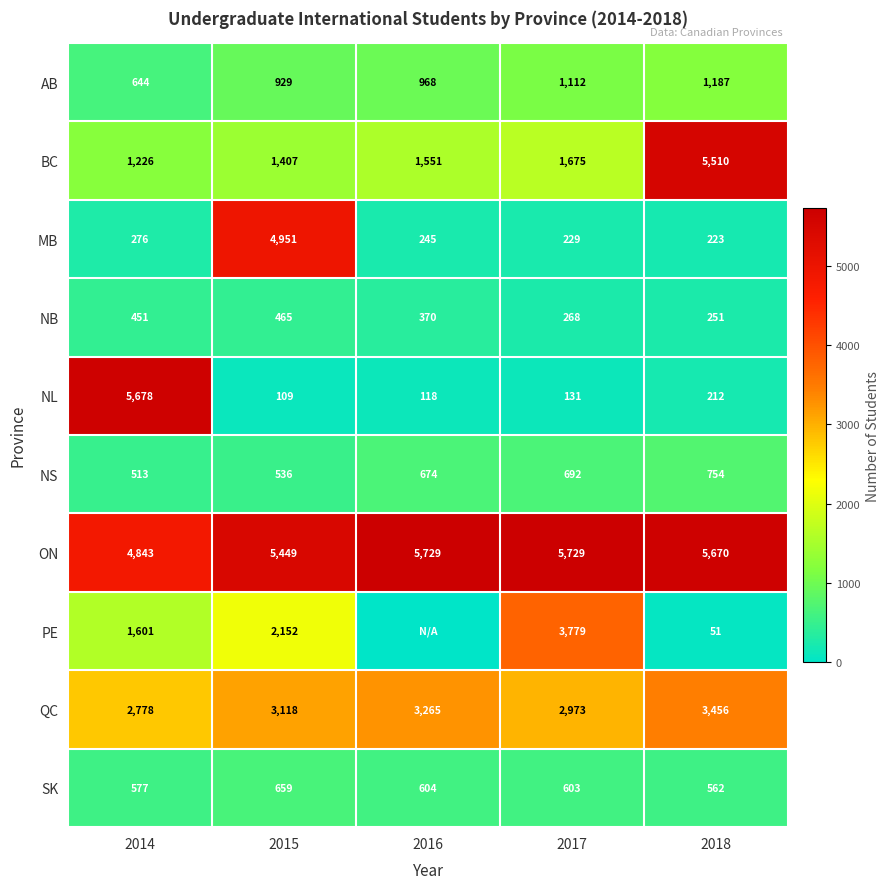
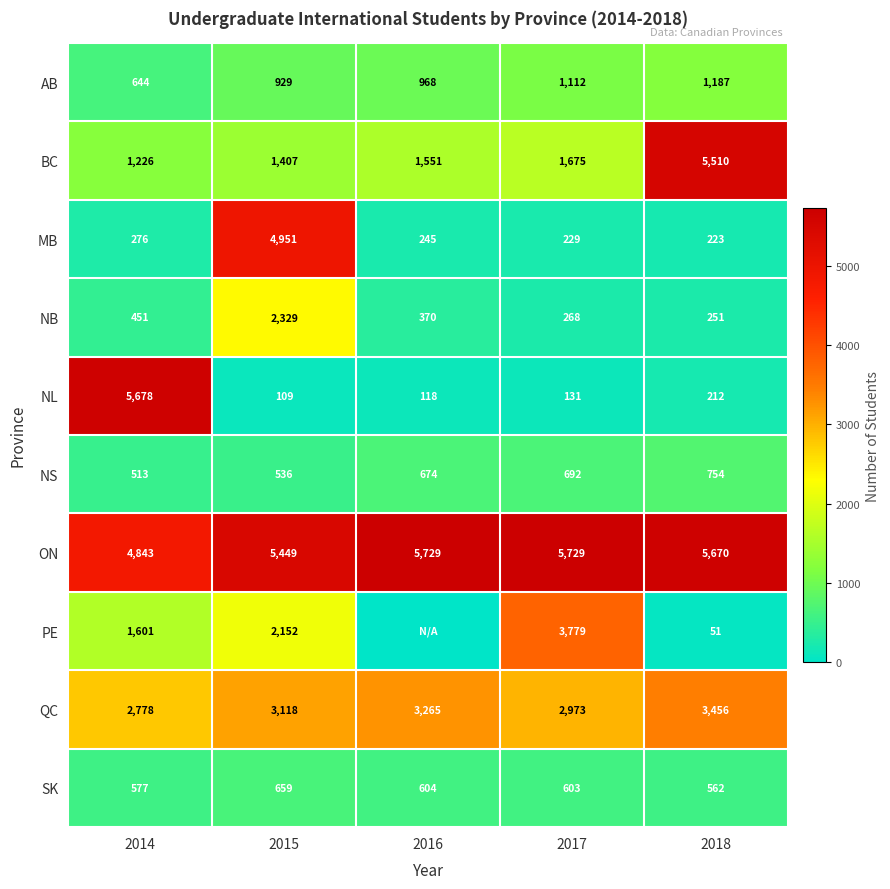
NB, 2015: 465 -> 2,329
